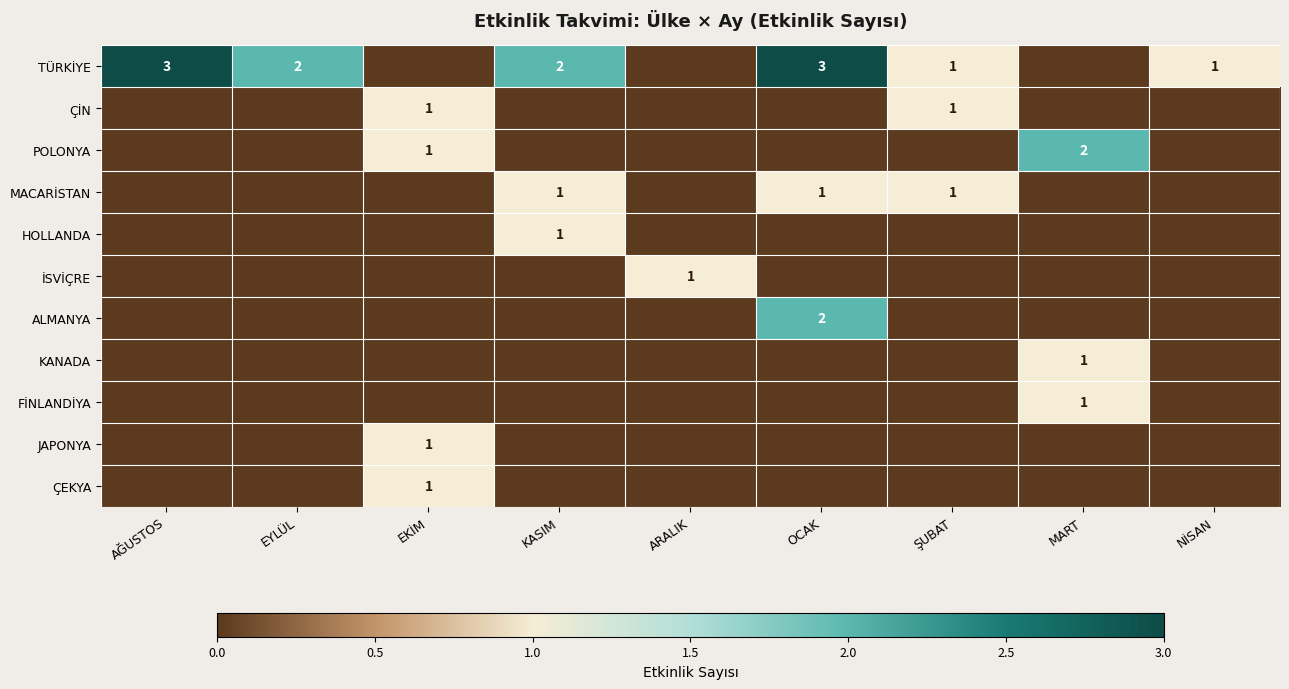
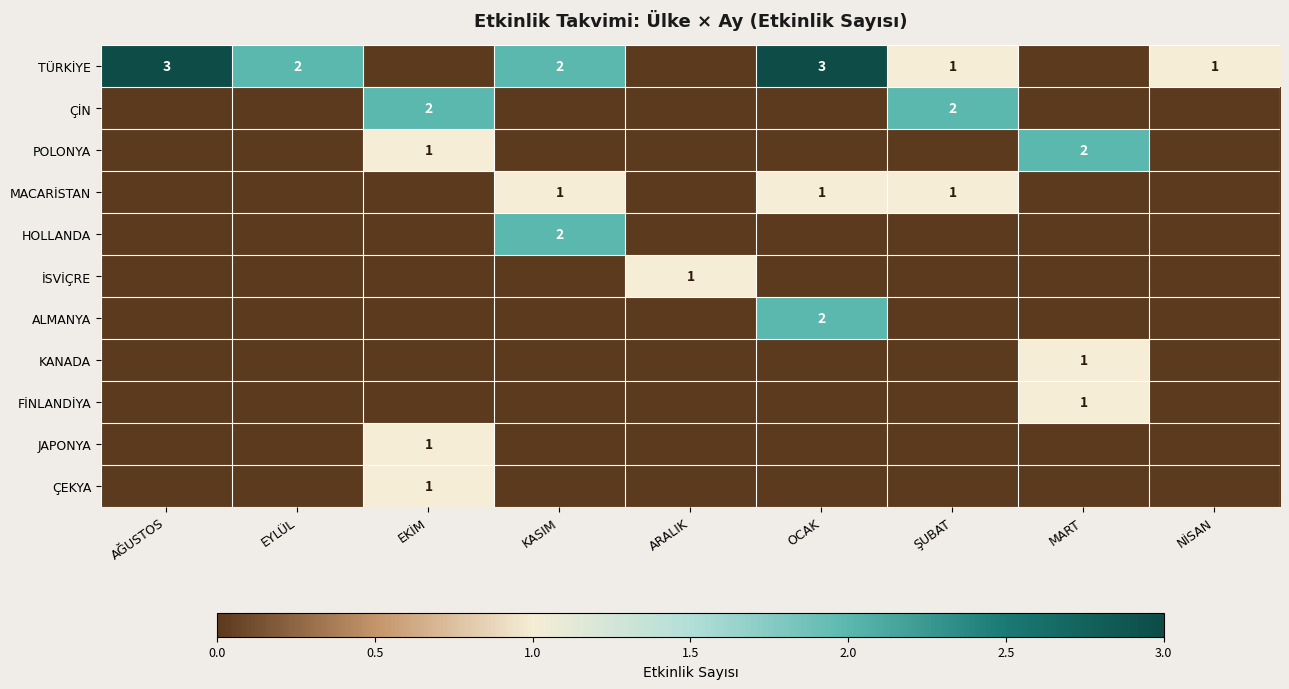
ÇİN, EKİM: 1 -> 2
ÇİN, ŞUBAT: 1 -> 2
HOLLANDA, KASIM: 1 -> 2
